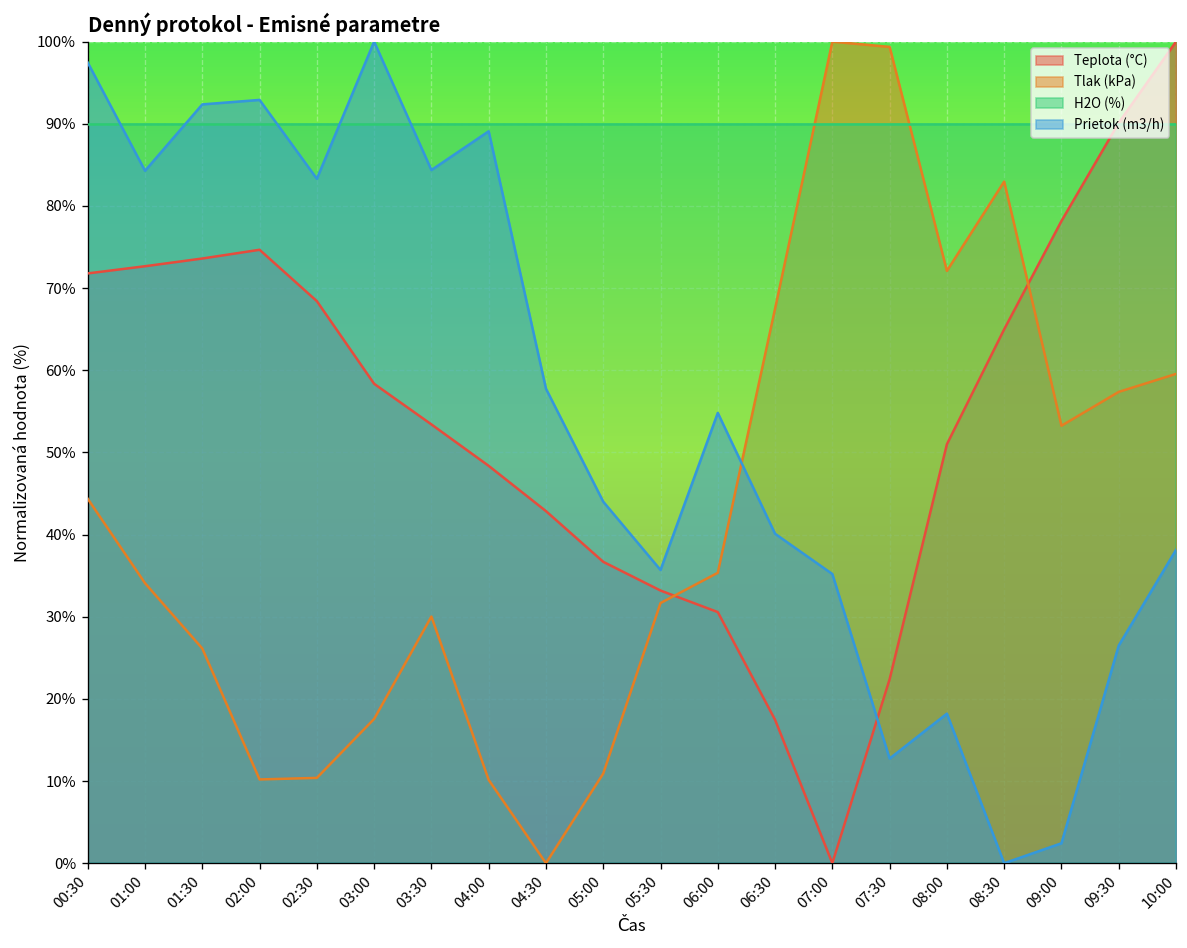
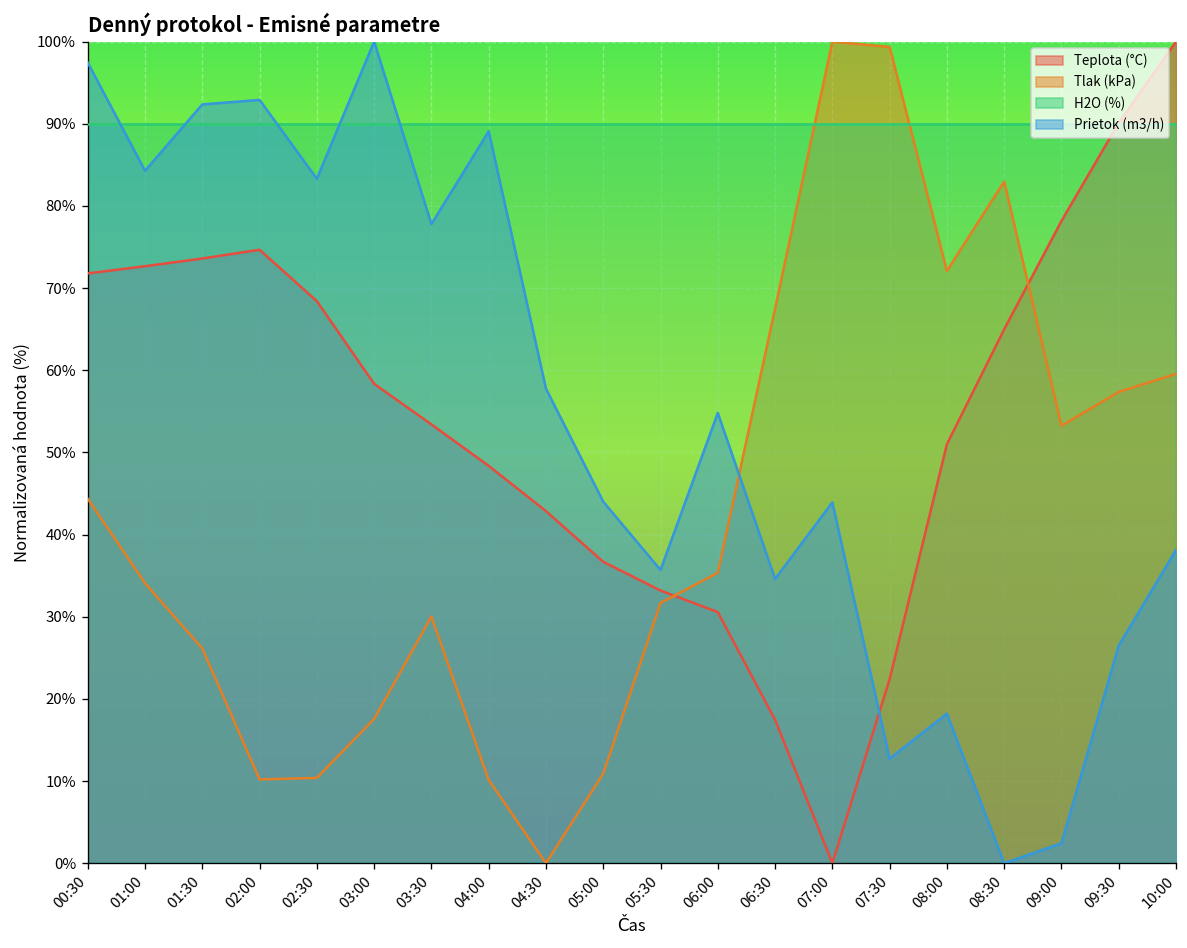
Prietok (m3/h), 03:30: 84% -> 78%
Prietok (m3/h), 06:30: 40% -> 35%
Prietok (m3/h), 07:00: 35% -> 44%
